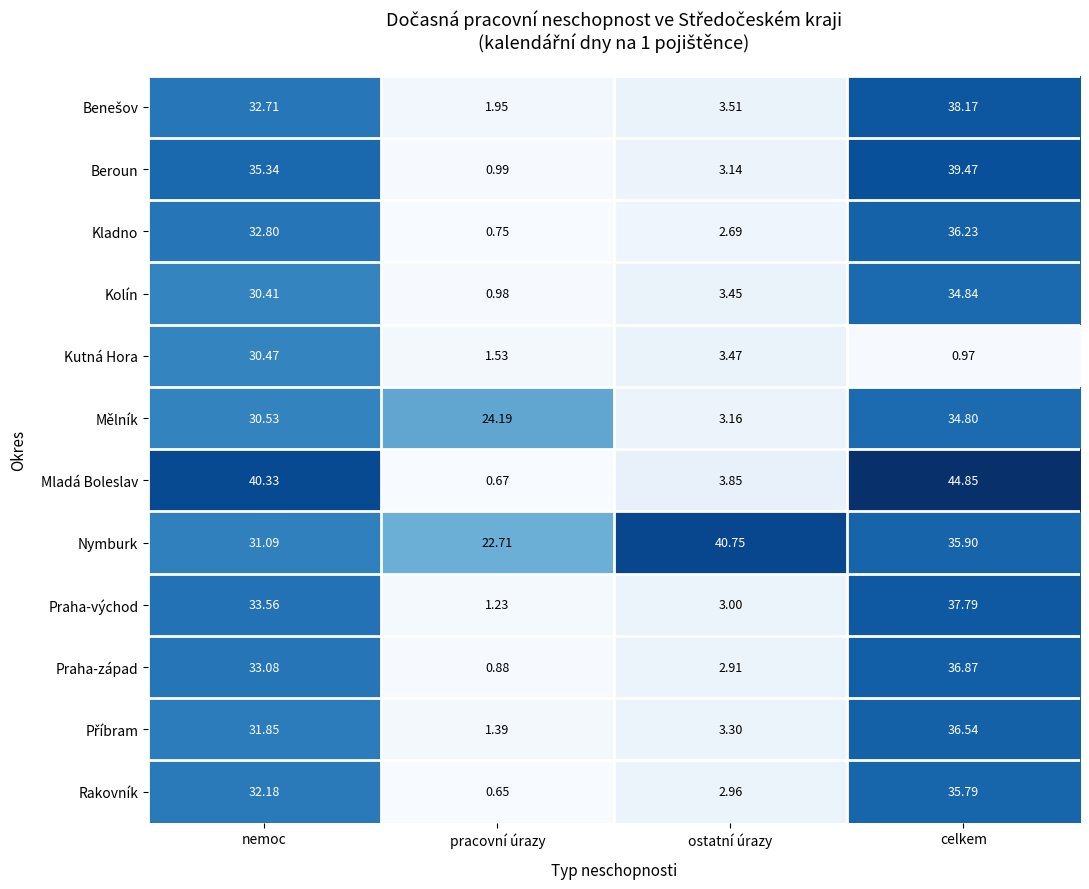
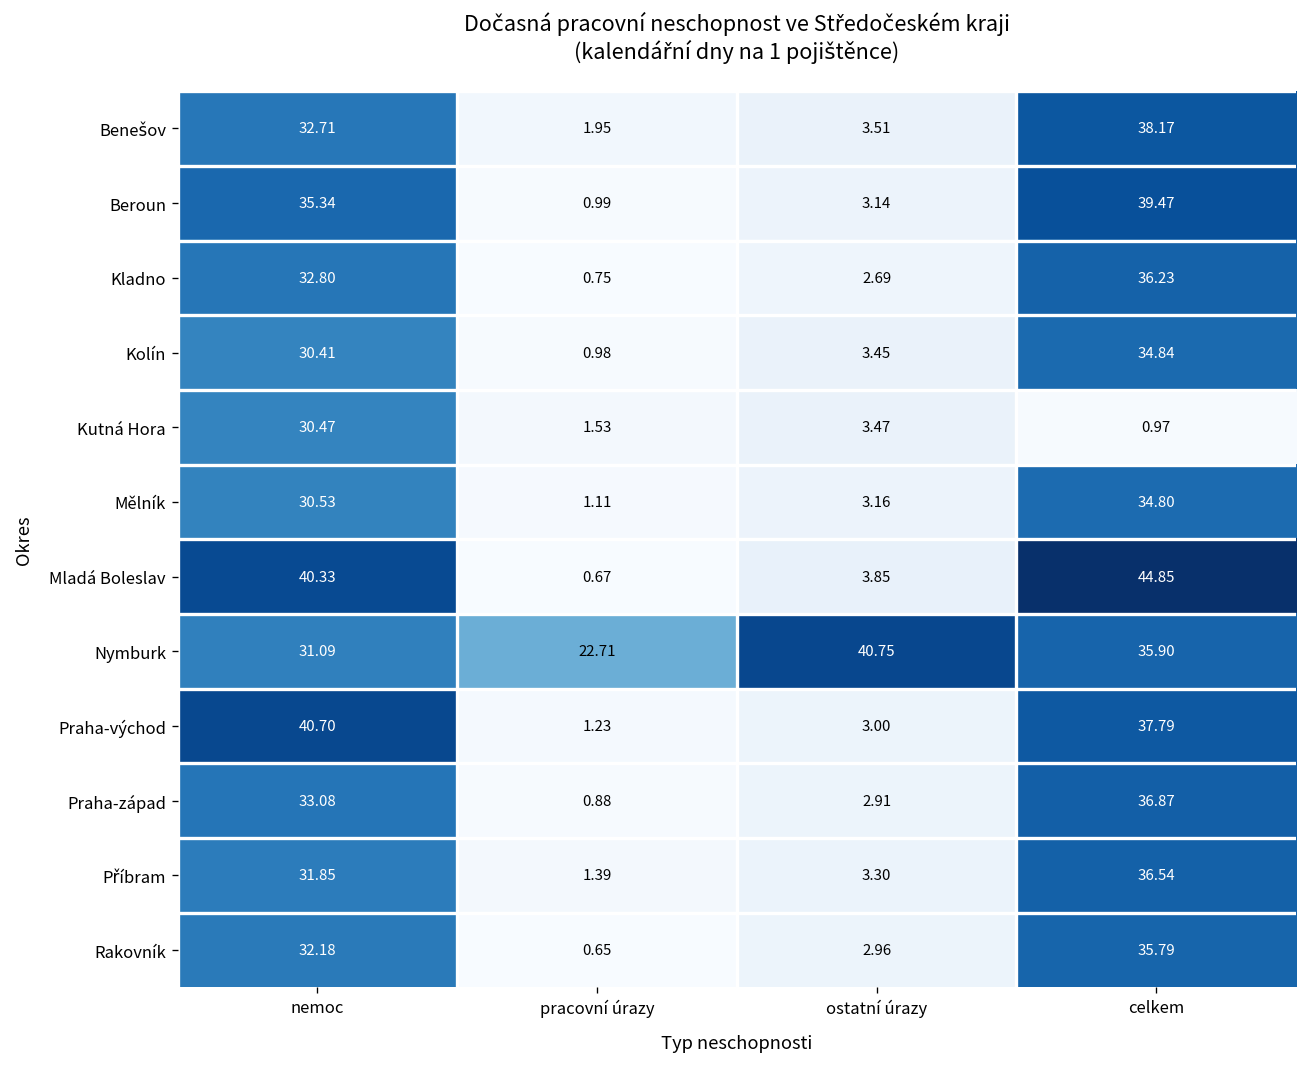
Mělník, pracovní úrazy: 24.19 -> 1.11
Praha-východ, nemoc: 33.56 -> 40.70
